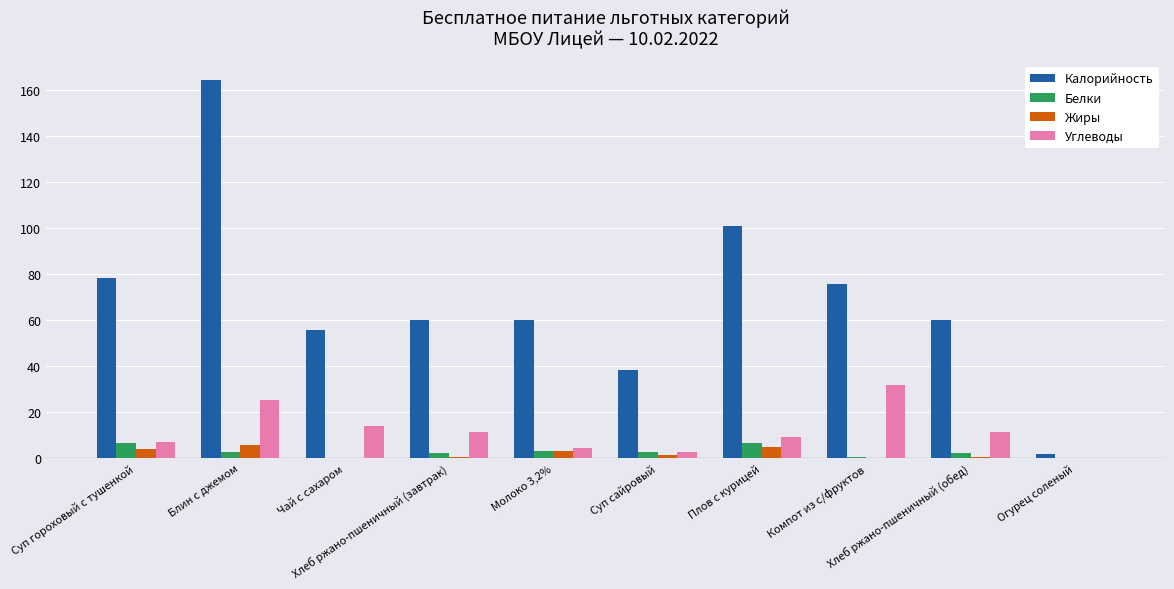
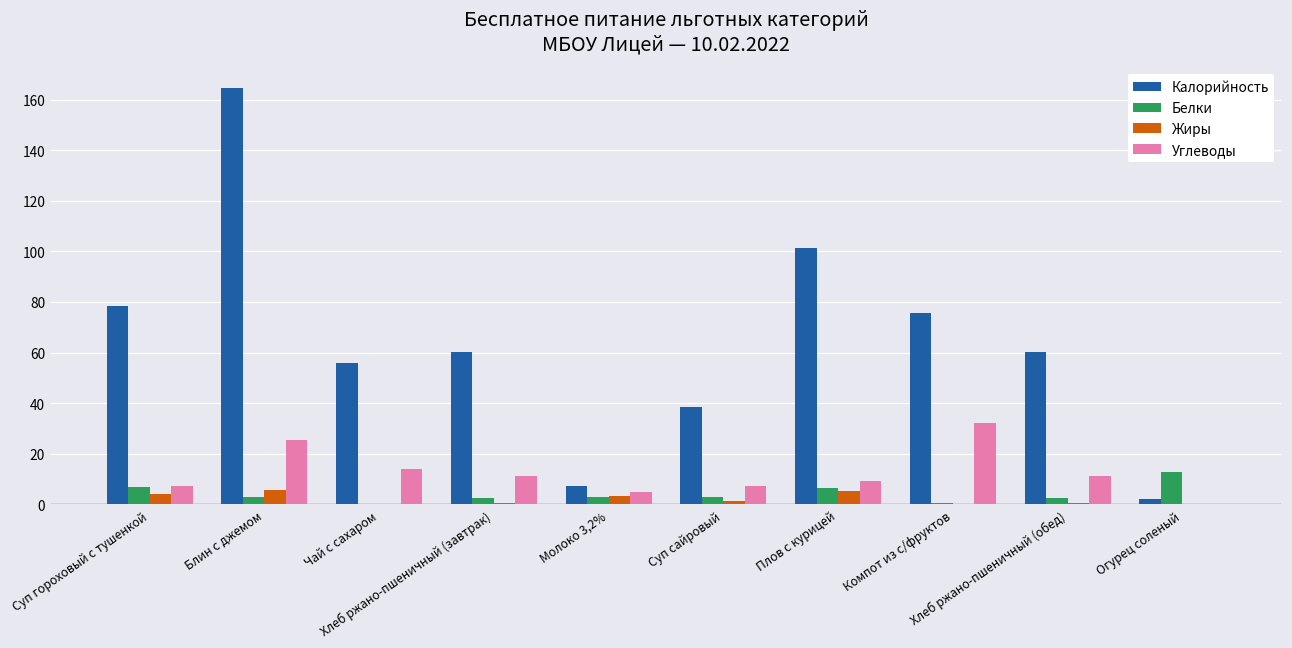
Калорийность, Молоко 3,2%: 60 -> 7
Углеводы, Суп сайровый: 3 -> 7
Белки, Огурец соленый: 0 -> 13
